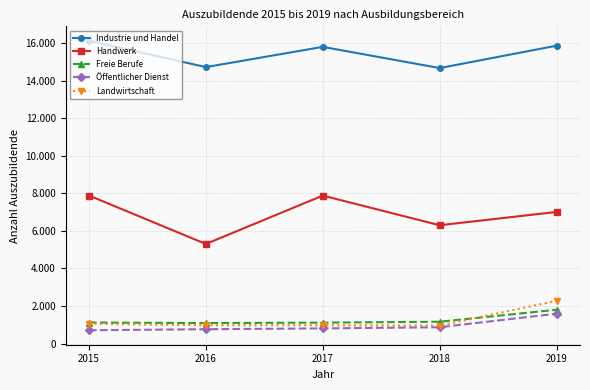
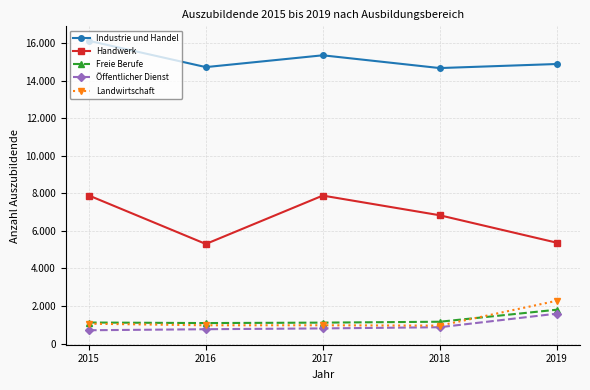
Industrie und Handel, 2017: 15.8 -> 15.4
Handwerk, 2018: 6.3 -> 6.8
Industrie und Handel, 2019: 15.9 -> 14.9
Handwerk, 2019: 7.0 -> 5.4
